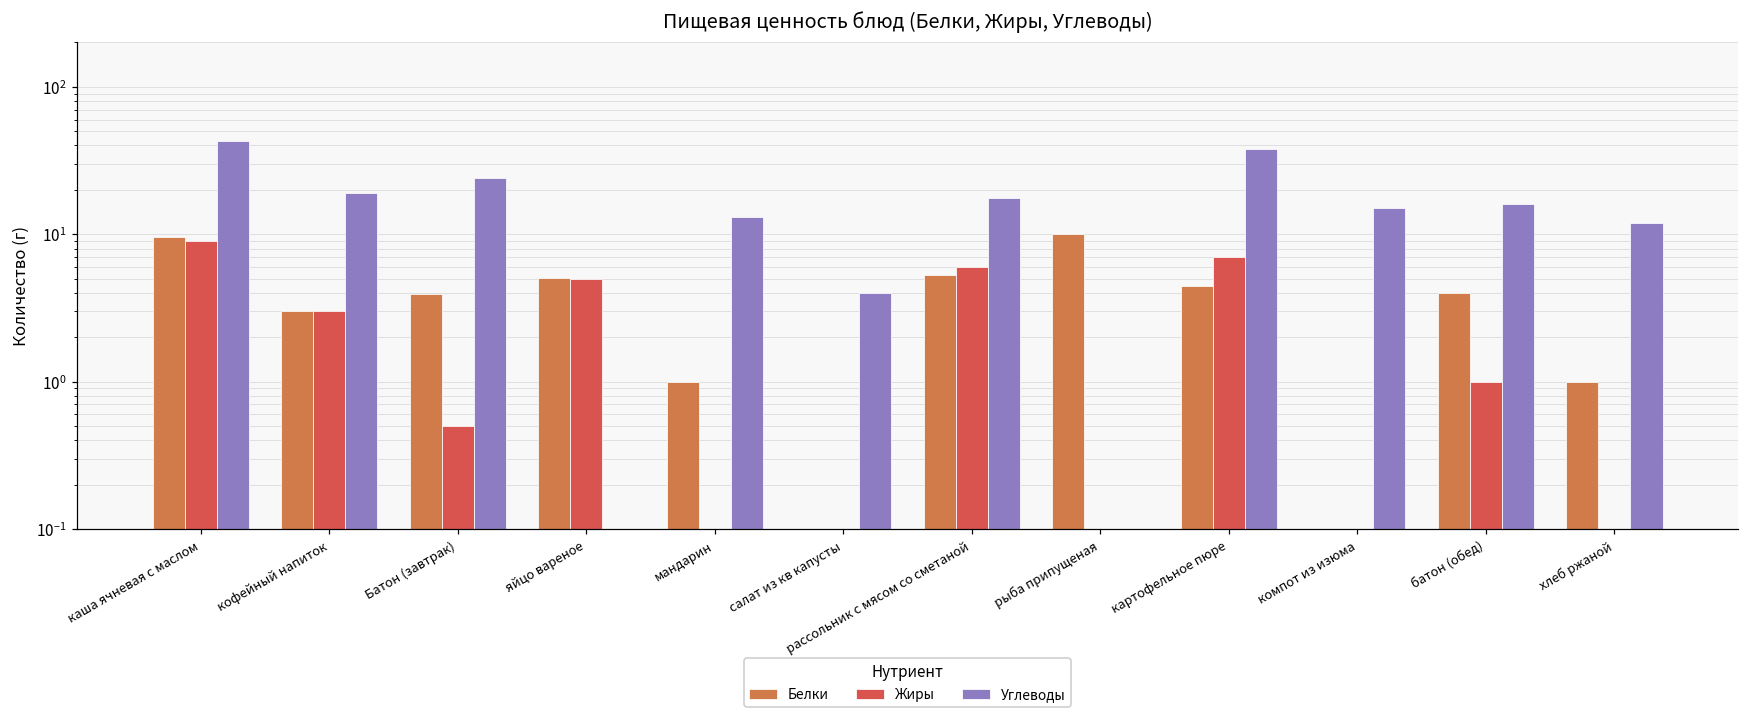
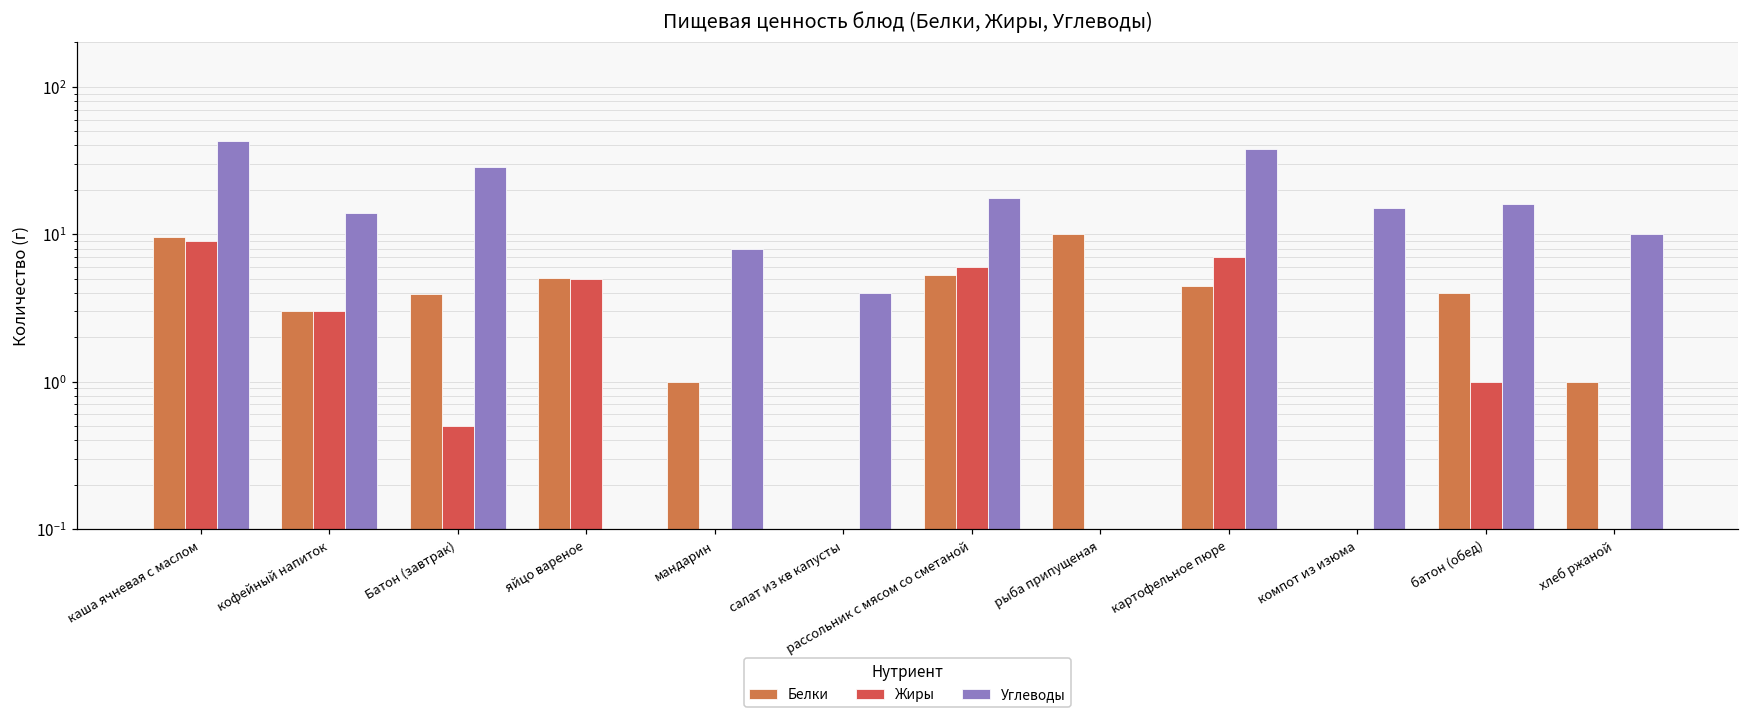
Углеводы, кофейный напиток: 19 -> 14
Углеводы, Батон (завтрак): 24 -> 29
Углеводы, мандарин: 13 -> 8
Углеводы, хлеб ржаной: 12 -> 10
